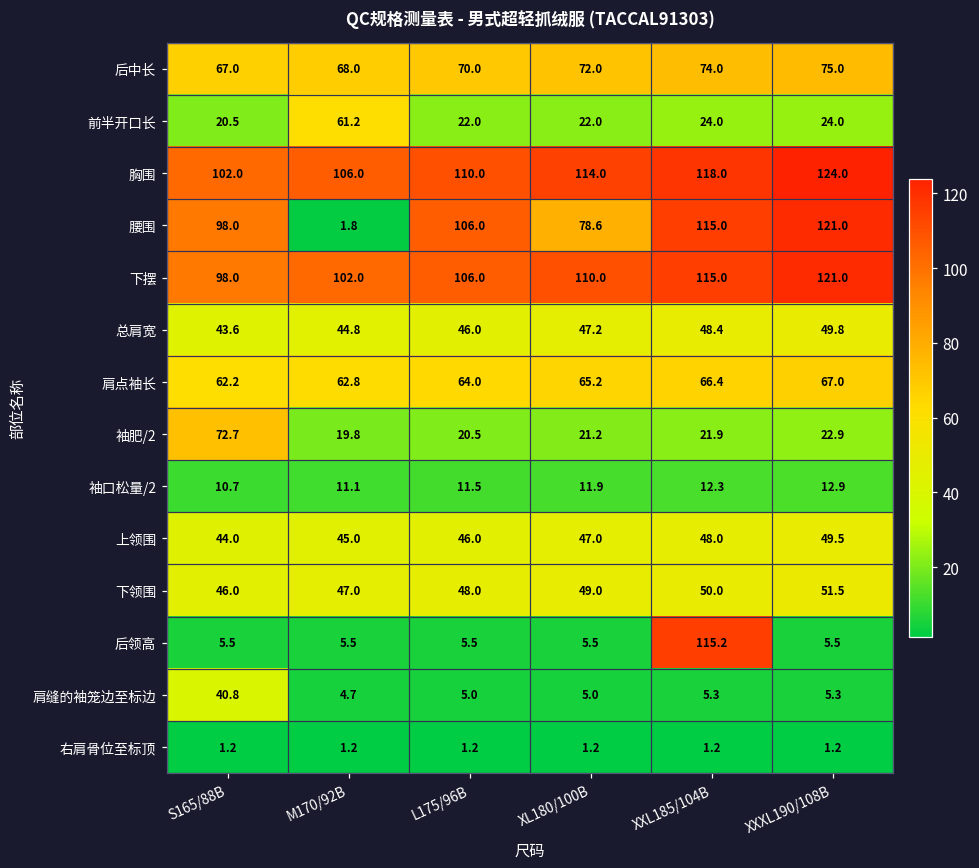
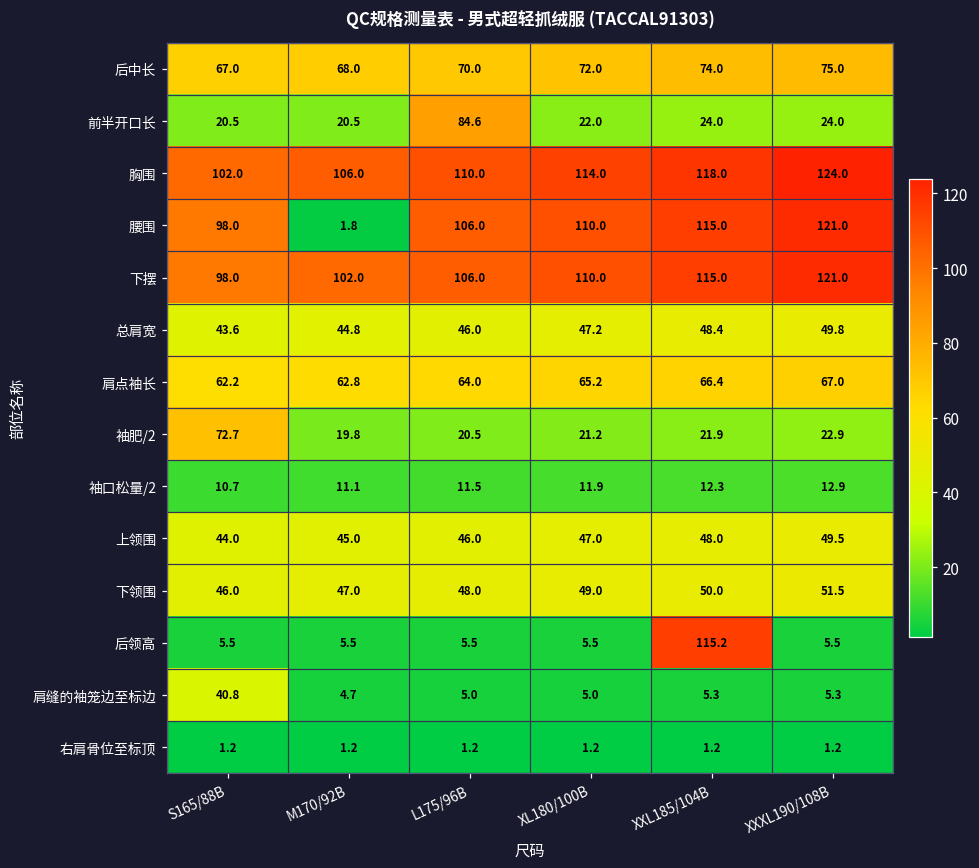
前半开口长, M170/92B: 61.2 -> 20.5
前半开口长, L175/96B: 22.0 -> 84.6
腰围, XL180/100B: 78.6 -> 110.0
